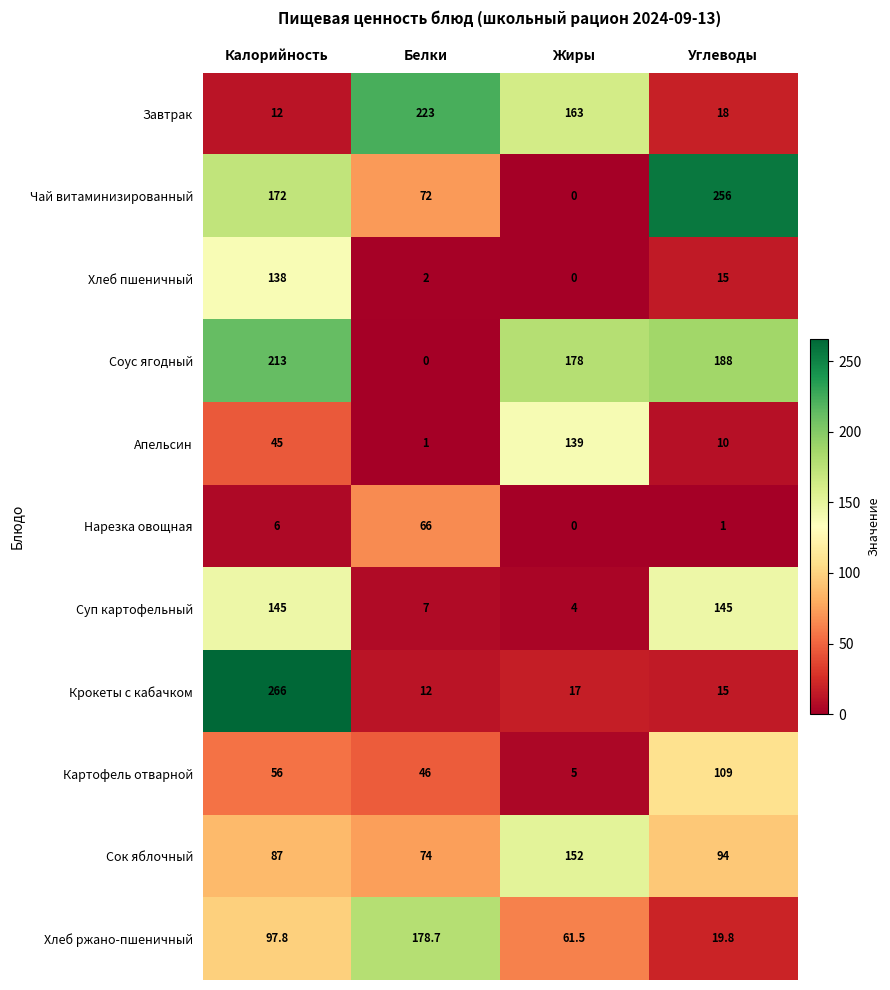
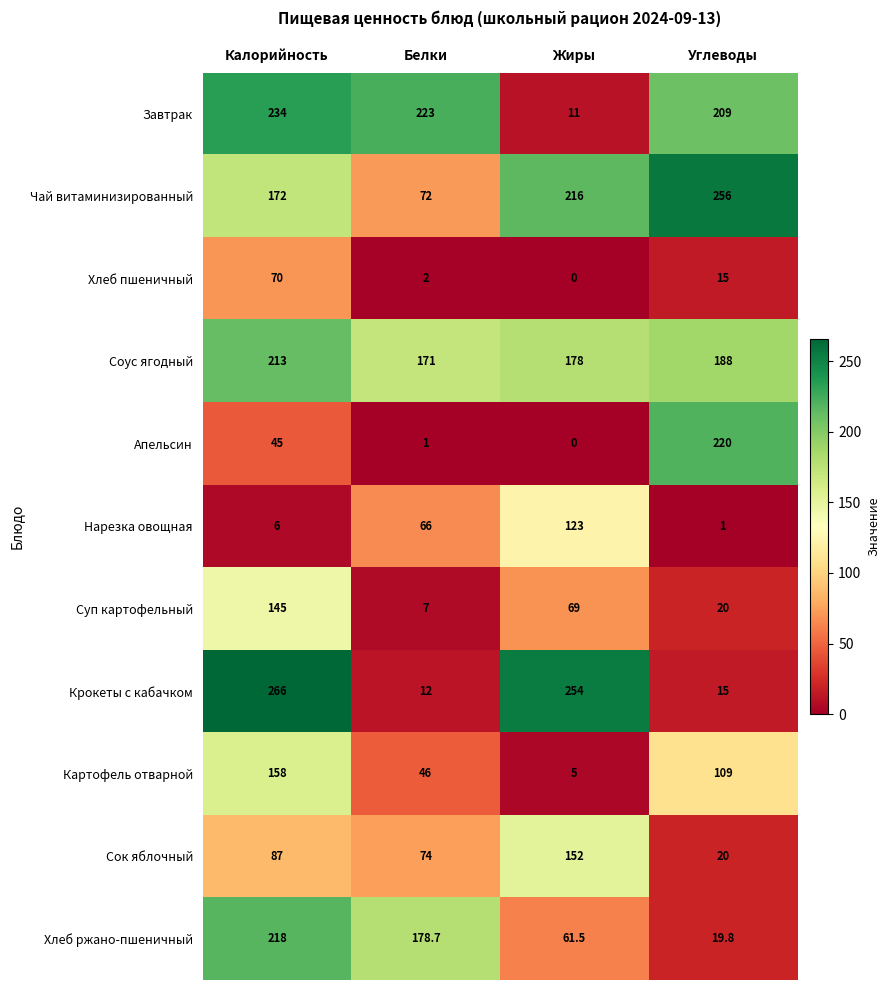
Завтрак, Калорийность: 12 -> 234
Завтрак, Жиры: 163 -> 11
Завтрак, Углеводы: 18 -> 209
Чай витаминизированный, Жиры: 0 -> 216
Хлеб пшеничный, Калорийность: 138 -> 70
Соус ягодный, Белки: 0 -> 171
Апельсин, Жиры: 139 -> 0
Апельсин, Углеводы: 10 -> 220
Нарезка овощная, Жиры: 0 -> 123
Суп картофельный, Жиры: 4 -> 69
Суп картофельный, Углеводы: 145 -> 20
Крокеты с кабачком, Жиры: 17 -> 254
Картофель отварной, Калорийность: 56 -> 158
Сок яблочный, Углеводы: 94 -> 20
Хлеб ржано-пшеничный, Калорийность: 97.8 -> 218
